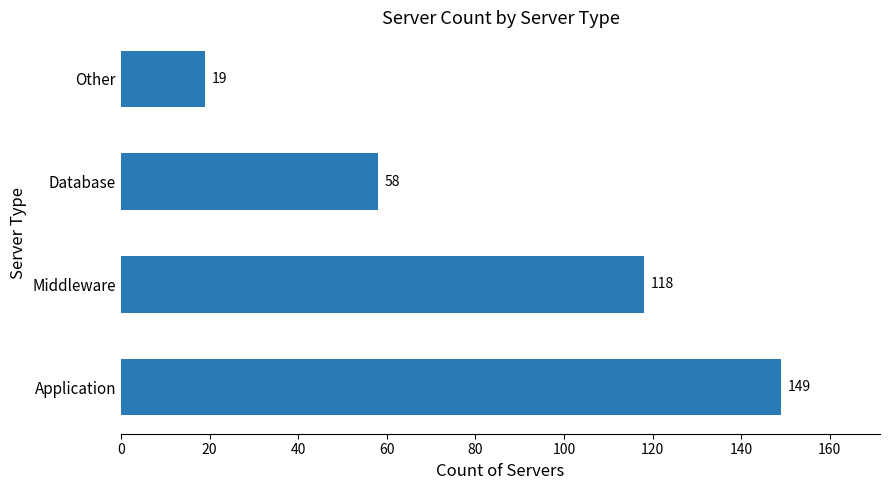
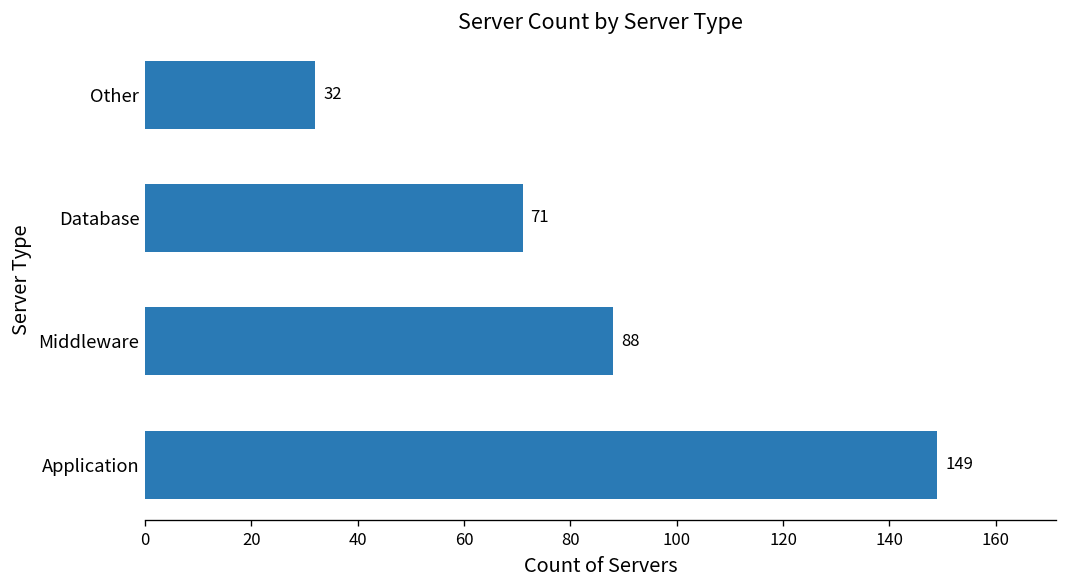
Other: 19 -> 32
Database: 58 -> 71
Middleware: 118 -> 88
